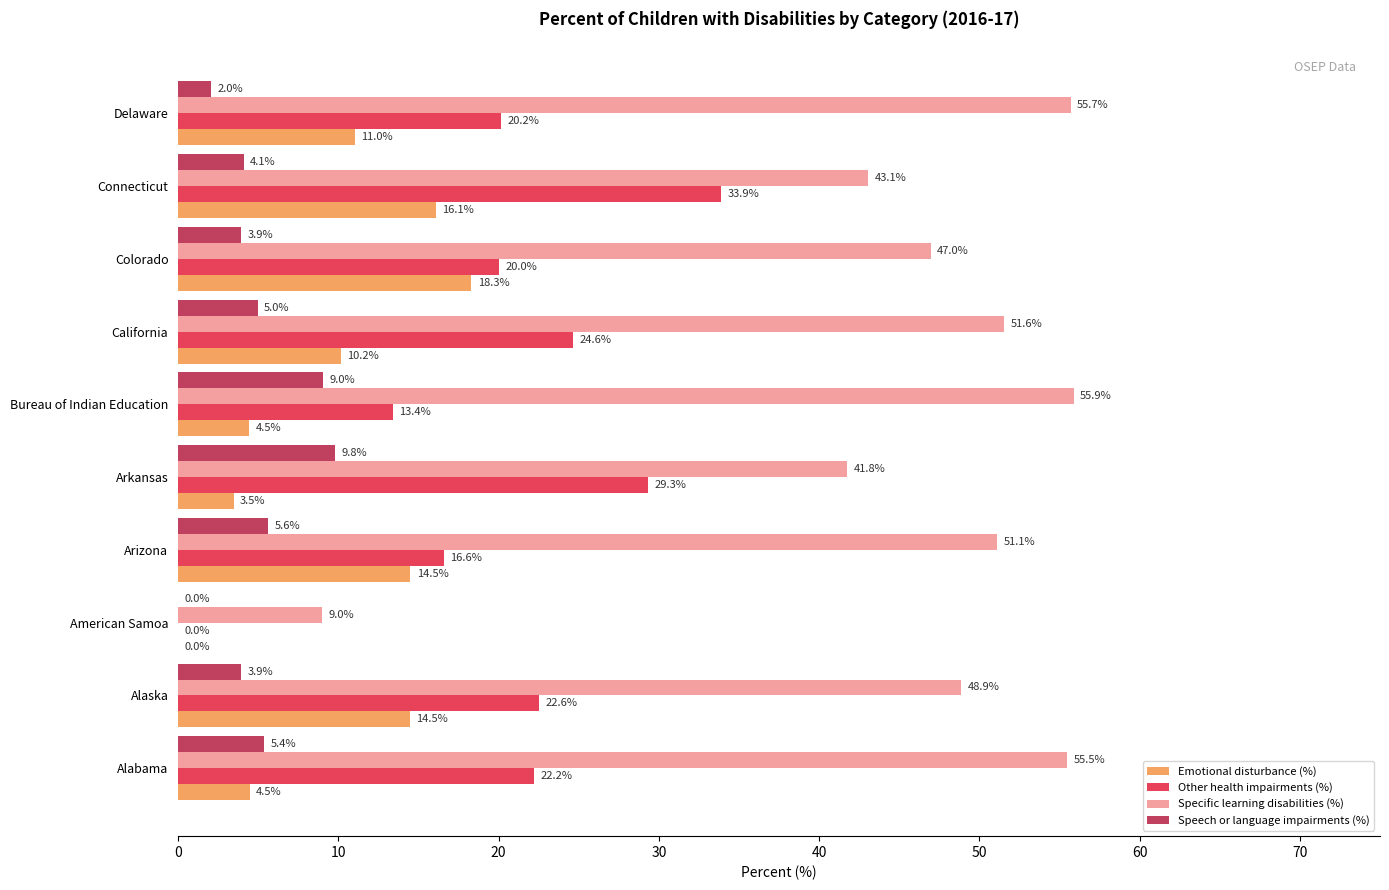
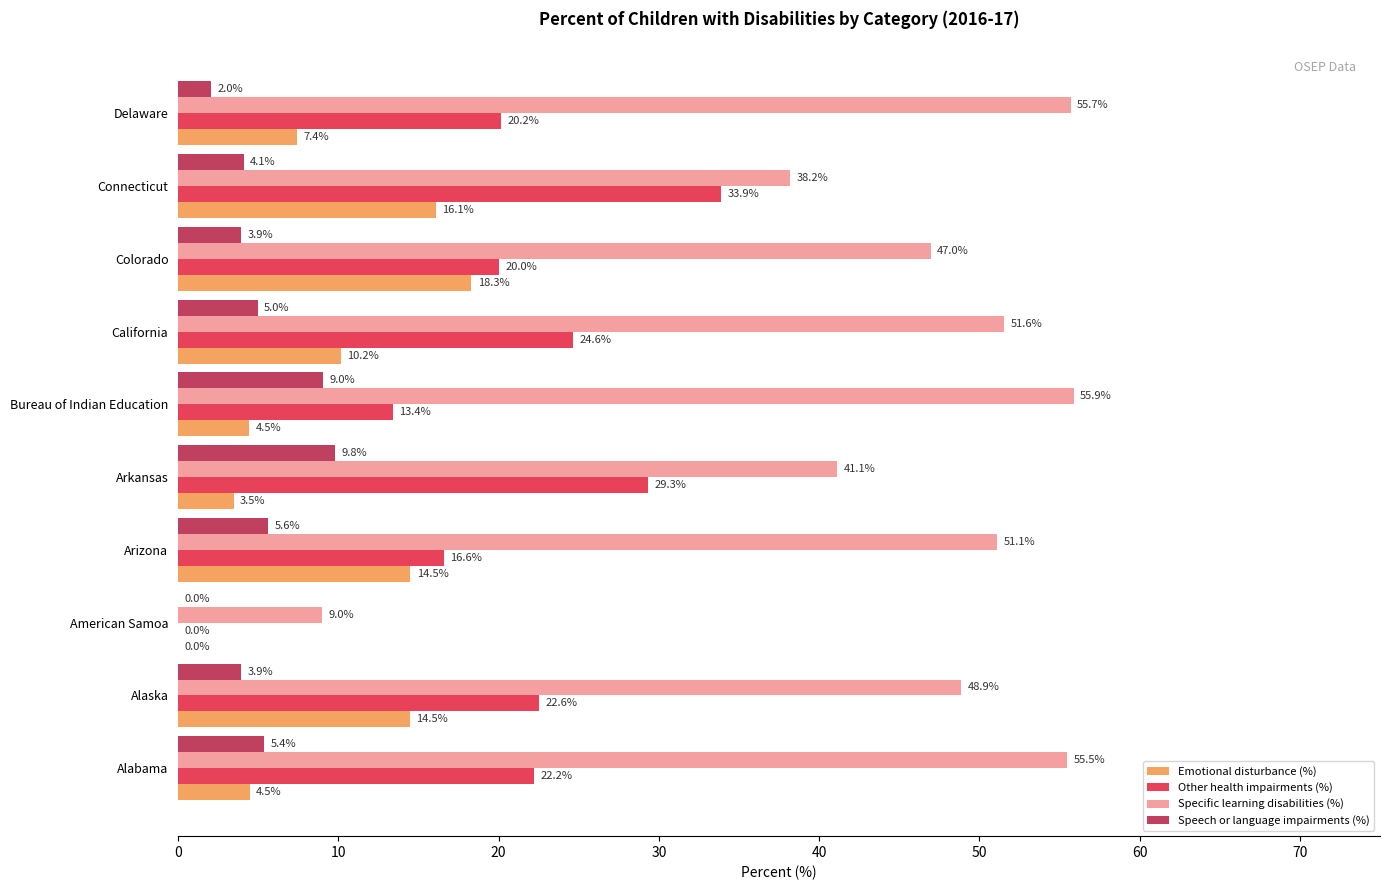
Emotional disturbance (%), Delaware: 11.0% -> 7.4%
Specific learning disabilities (%), Connecticut: 43.1% -> 38.2%
Specific learning disabilities (%), Arkansas: 41.8% -> 41.1%
